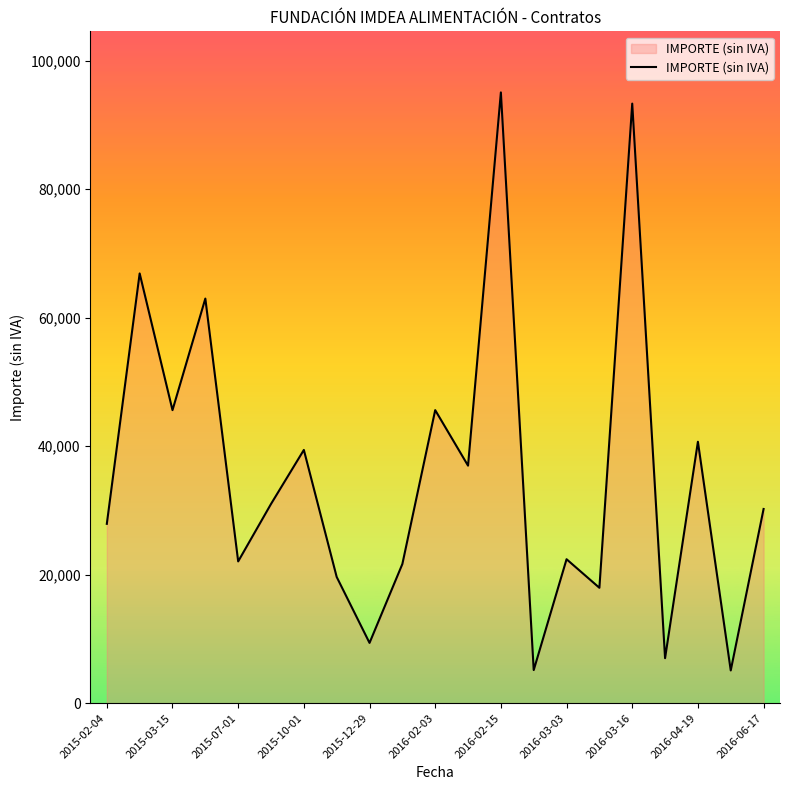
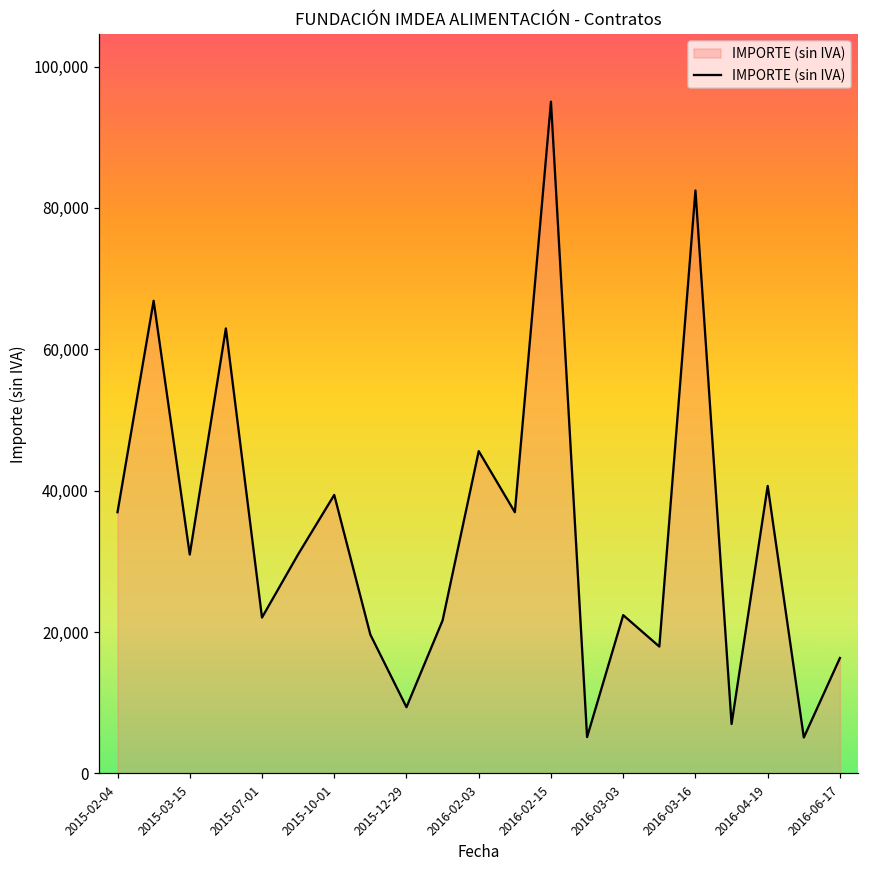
2015-02-04: 28,000 -> 37,000
2015-03-15: 46,000 -> 31,000
2016-03-16: 93,000 -> 82,000
2016-06-17: 30,000 -> 16,000
